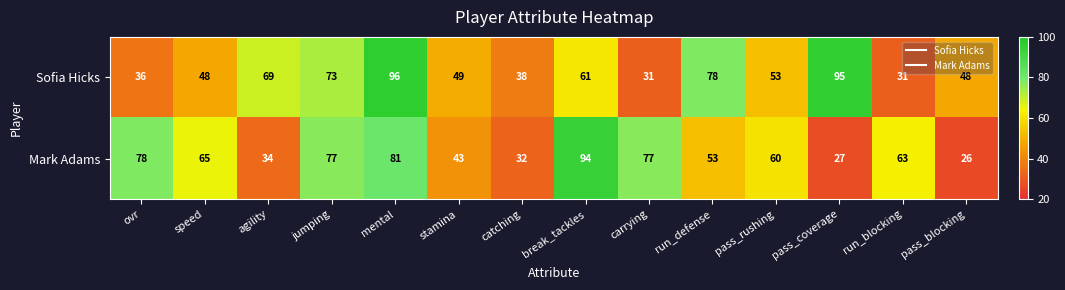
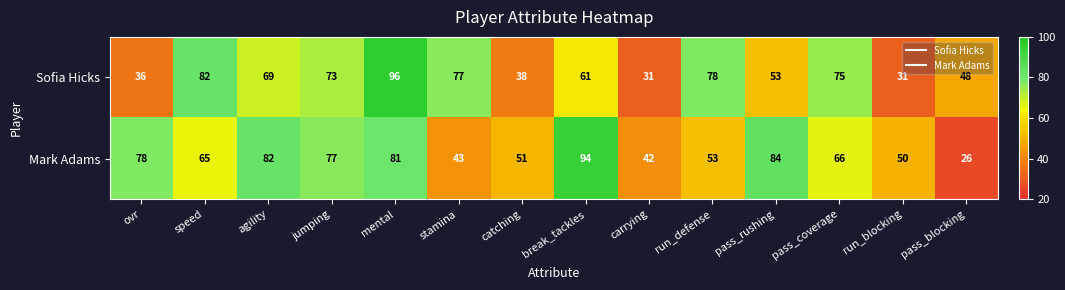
Sofia Hicks, speed: 48 -> 82
Sofia Hicks, stamina: 49 -> 77
Sofia Hicks, pass_coverage: 95 -> 75
Mark Adams, agility: 34 -> 82
Mark Adams, catching: 32 -> 51
Mark Adams, carrying: 77 -> 42
Mark Adams, pass_rushing: 60 -> 84
Mark Adams, pass_coverage: 27 -> 66
Mark Adams, run_blocking: 63 -> 50
